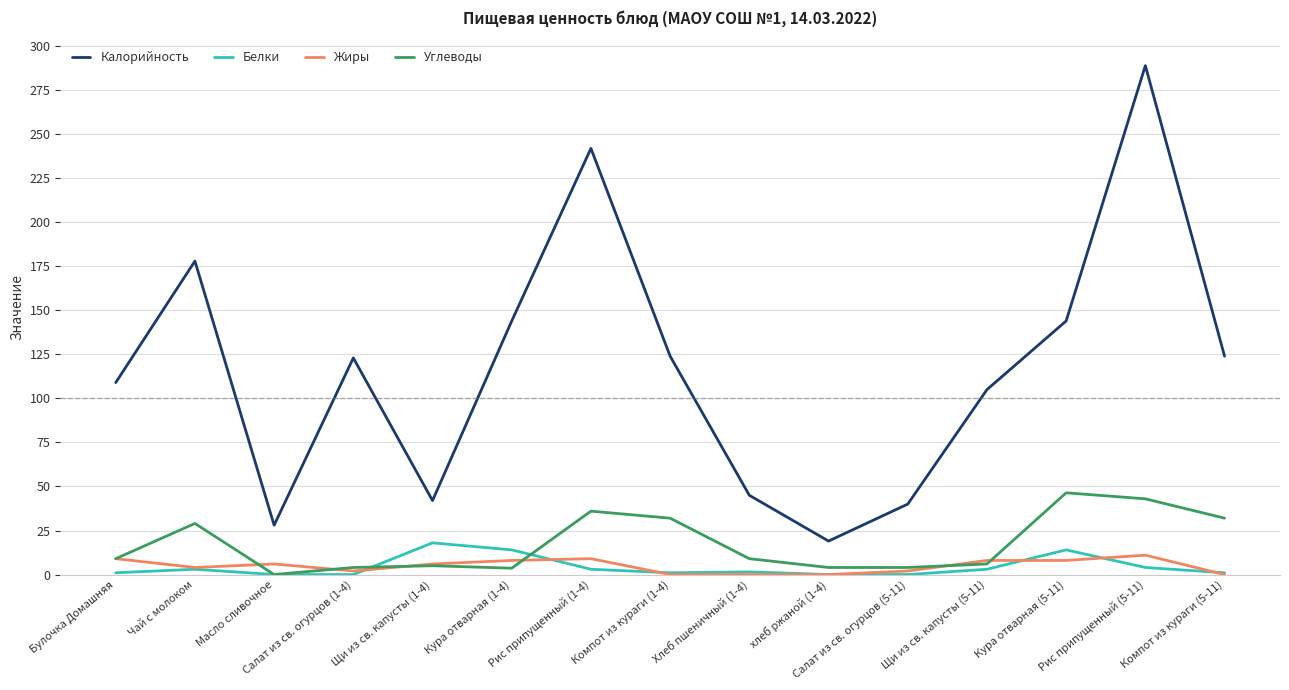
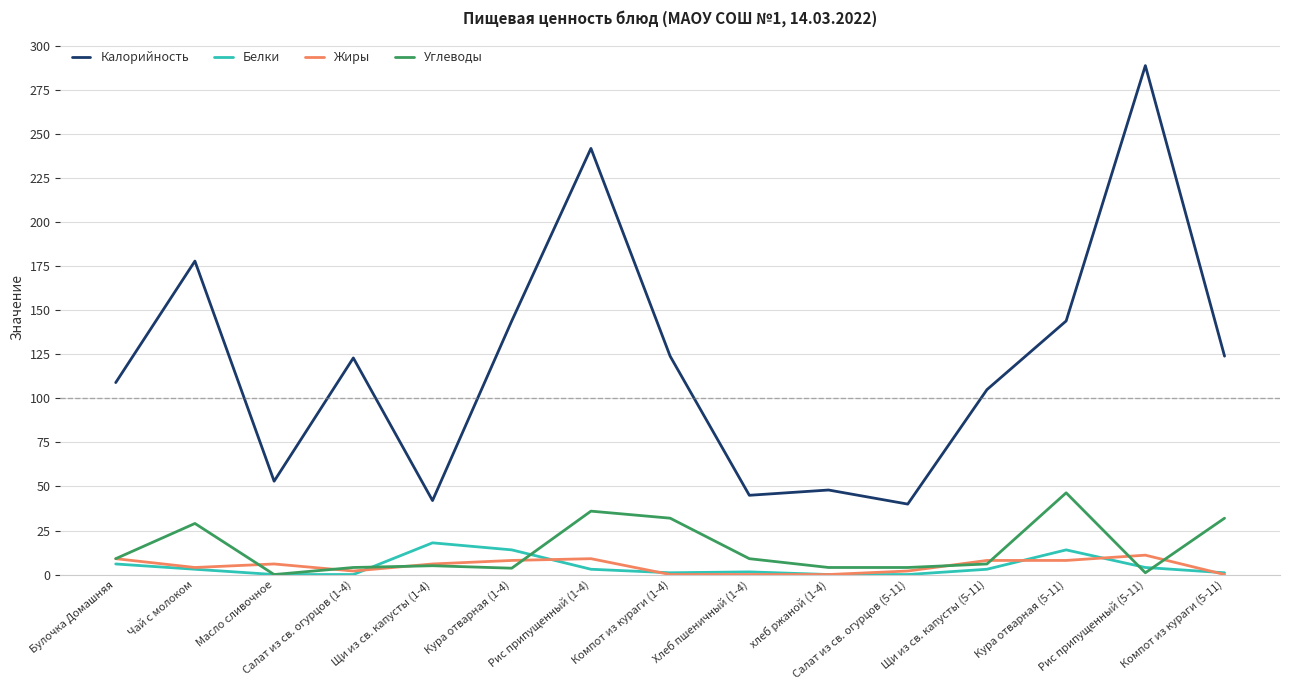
Белки, Булочка Домашняя: 1 -> 6
Калорийность, Масло сливочное: 28 -> 53
Калорийность, хлеб ржаной (1-4): 19 -> 48
Углеводы, Рис припущенный (5-11): 43 -> 1
